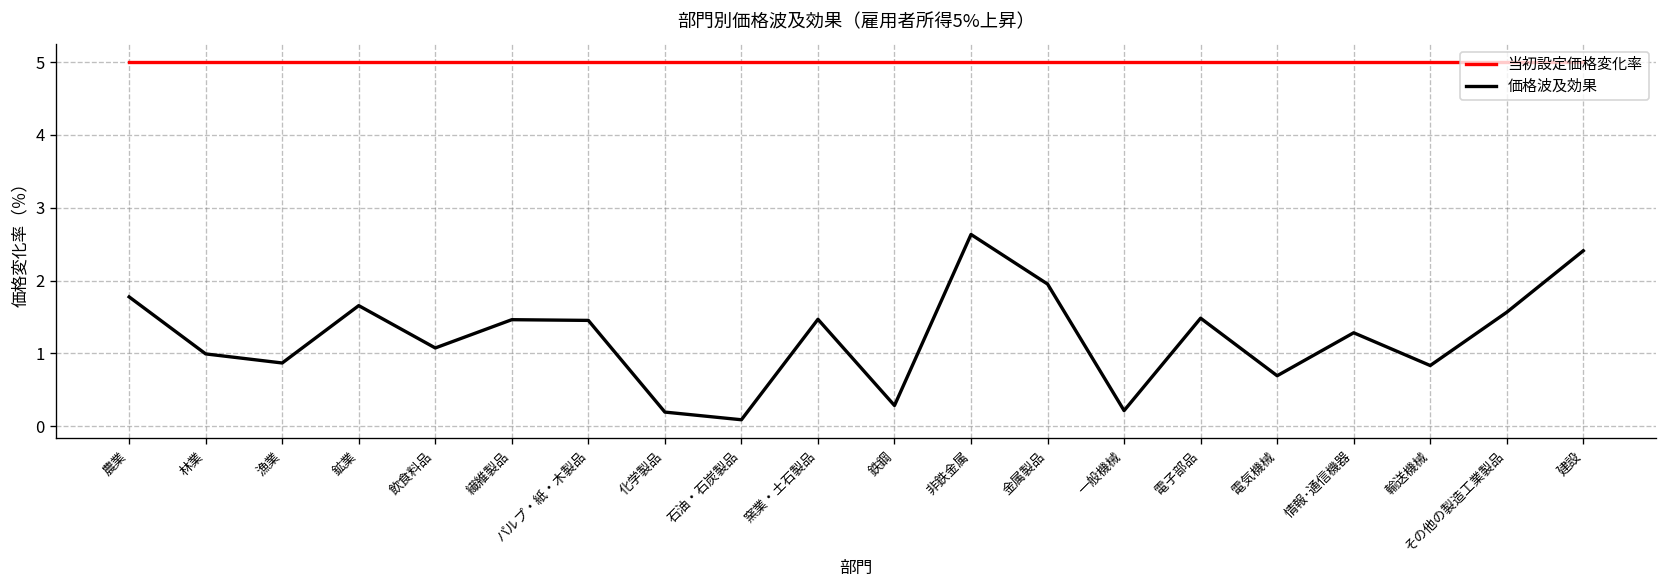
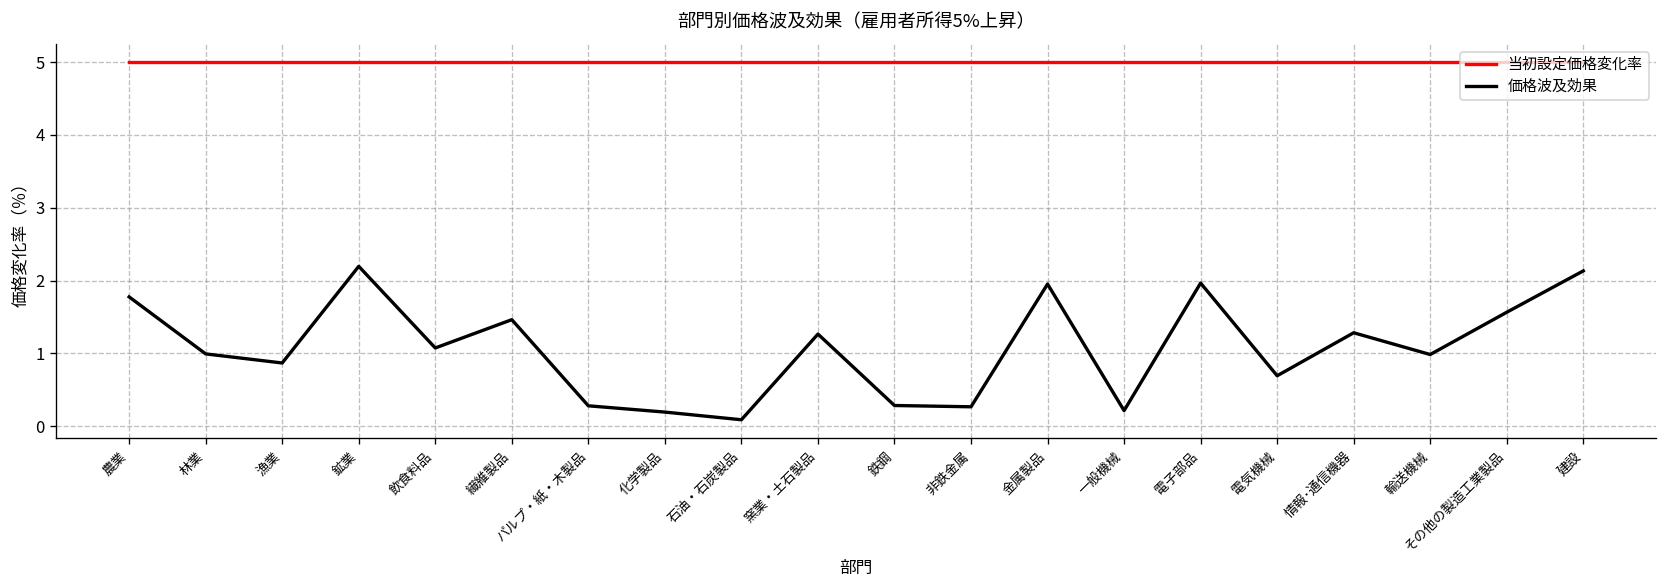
価格波及効果, 鉱業: 1.7 -> 2.2
価格波及効果, パルプ・紙・木製品: 1.5 -> 0.3
価格波及効果, 窯業・土石製品: 1.5 -> 1.3
価格波及効果, 非鉄金属: 2.6 -> 0.3
価格波及効果, 電子部品: 1.5 -> 2.0
価格波及効果, 輸送機械: 0.8 -> 1.0
価格波及効果, 建設: 2.4 -> 2.1
